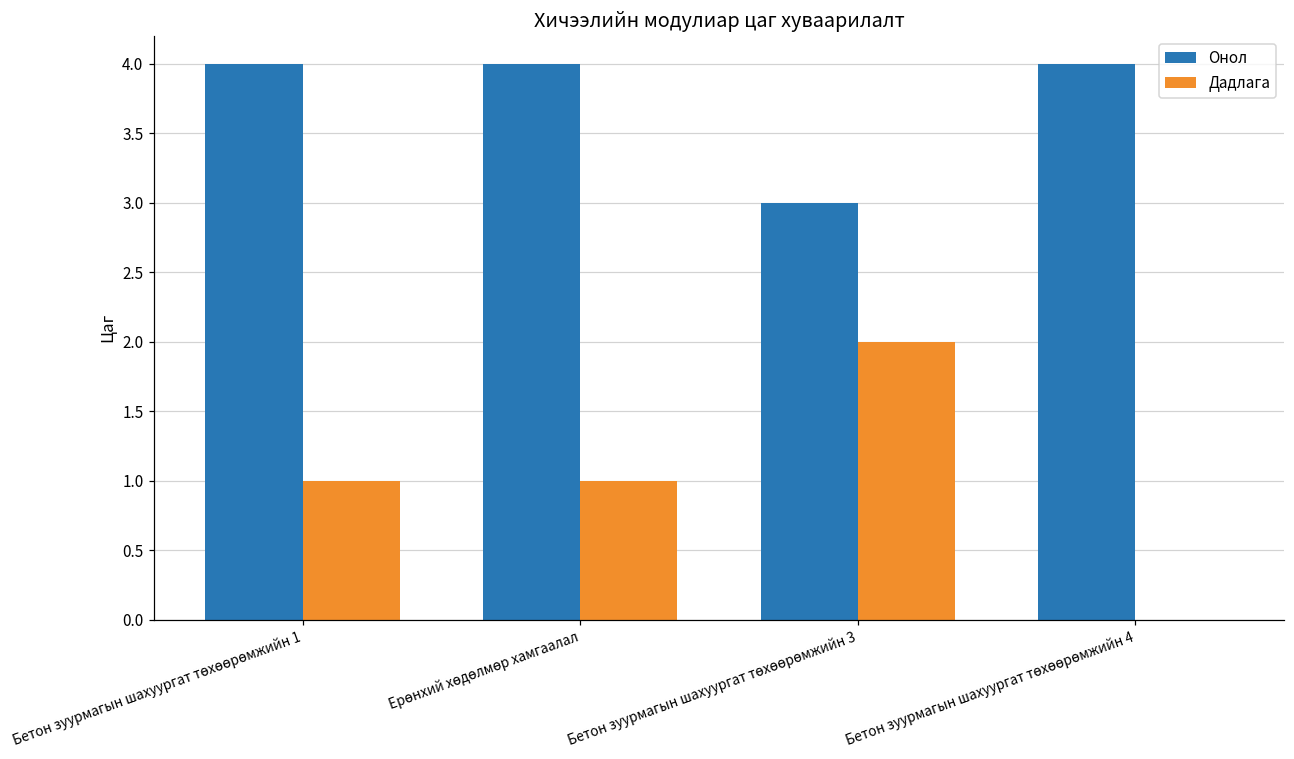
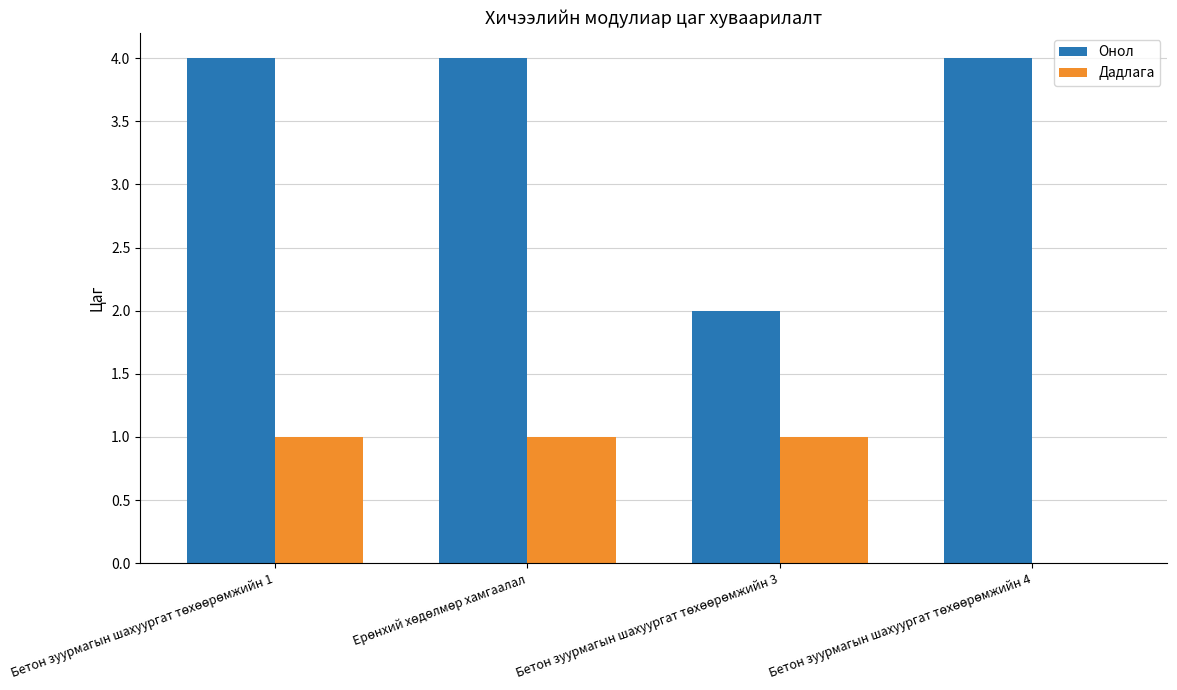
Онол, Бетон зуурмагын шахуургат төхөөрөмжийн 3: 3 -> 2
Дадлага, Бетон зуурмагын шахуургат төхөөрөмжийн 3: 2 -> 1
